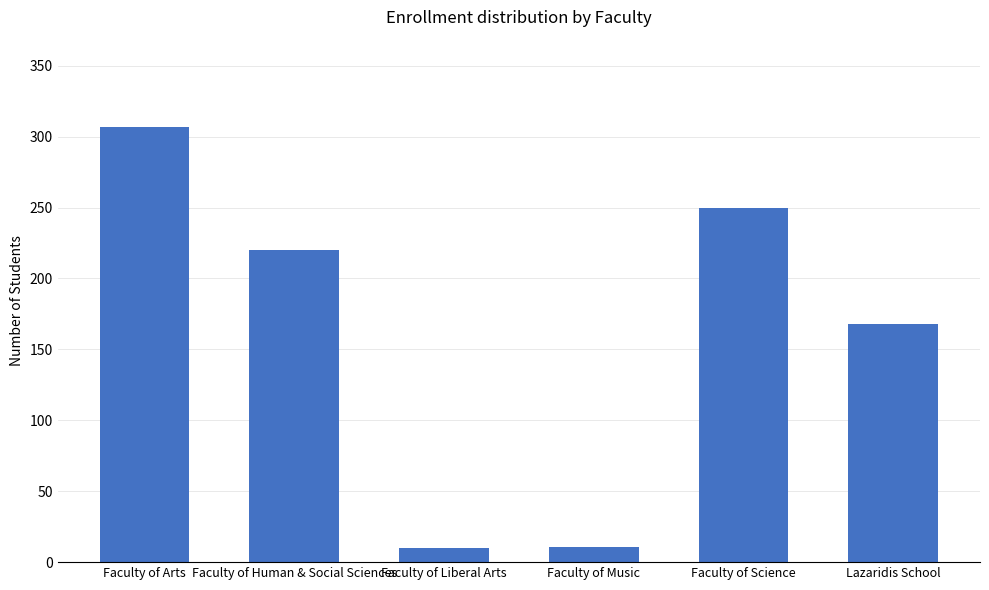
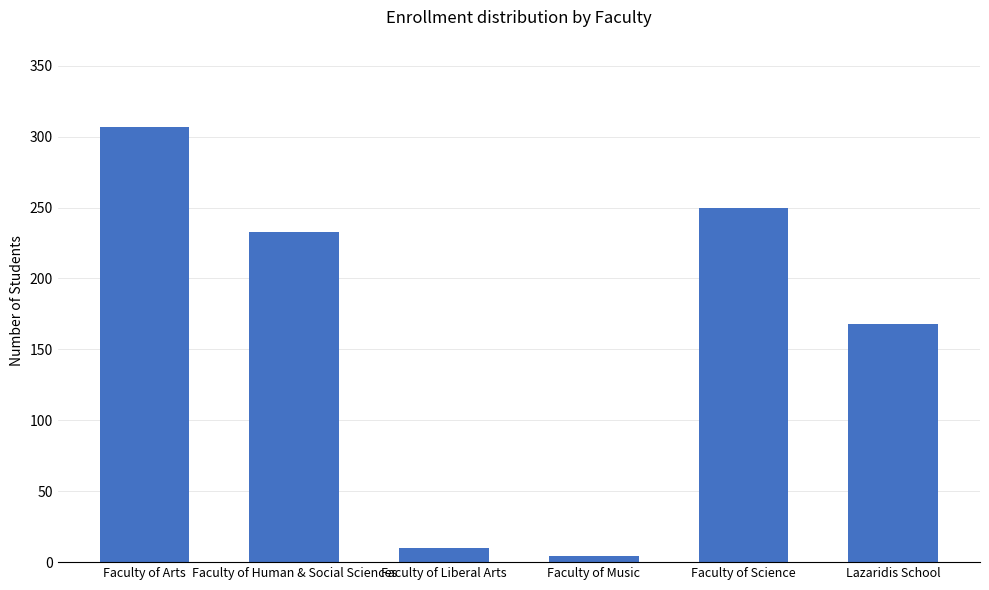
Faculty of Human & Social Sciences: 220 -> 233
Faculty of Music: 11 -> 4
